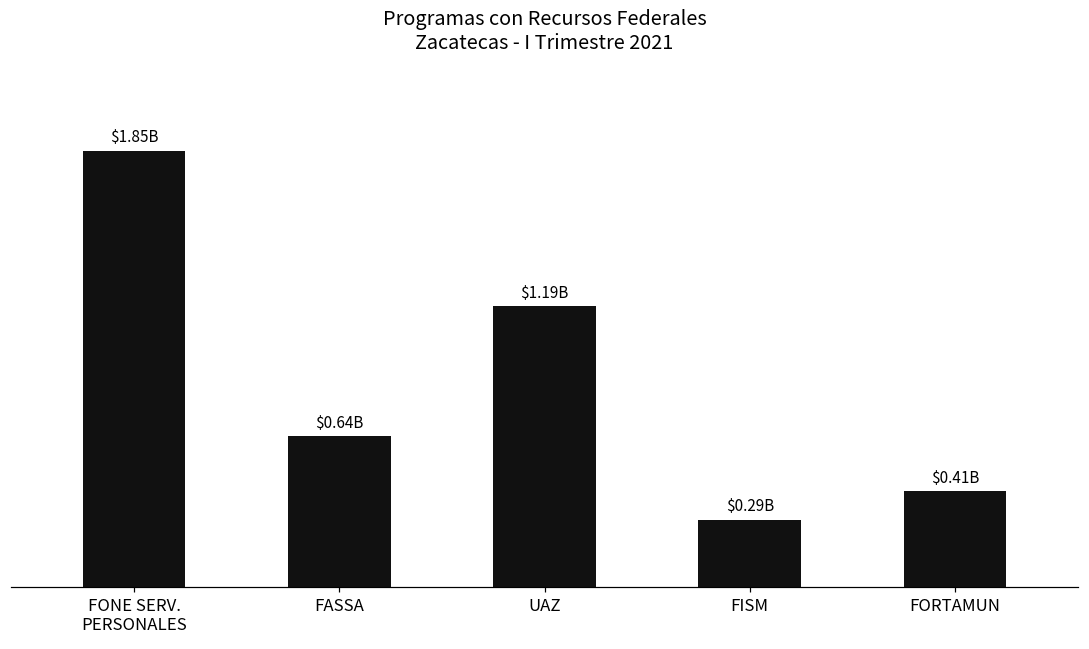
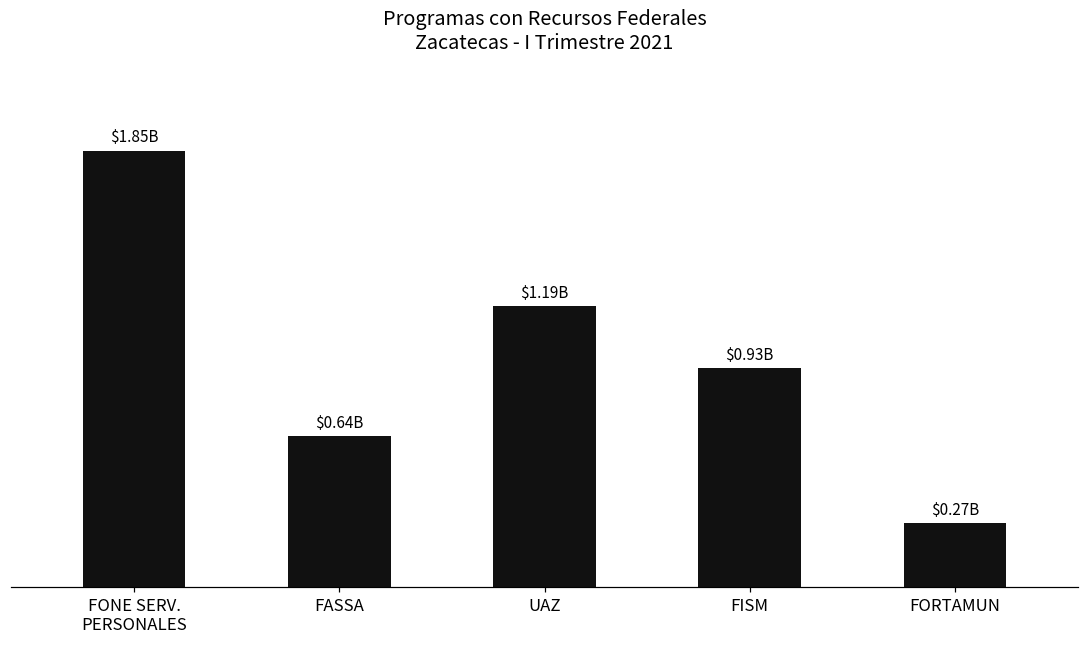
FISM: $0.29B -> $0.93B
FORTAMUN: $0.41B -> $0.27B
